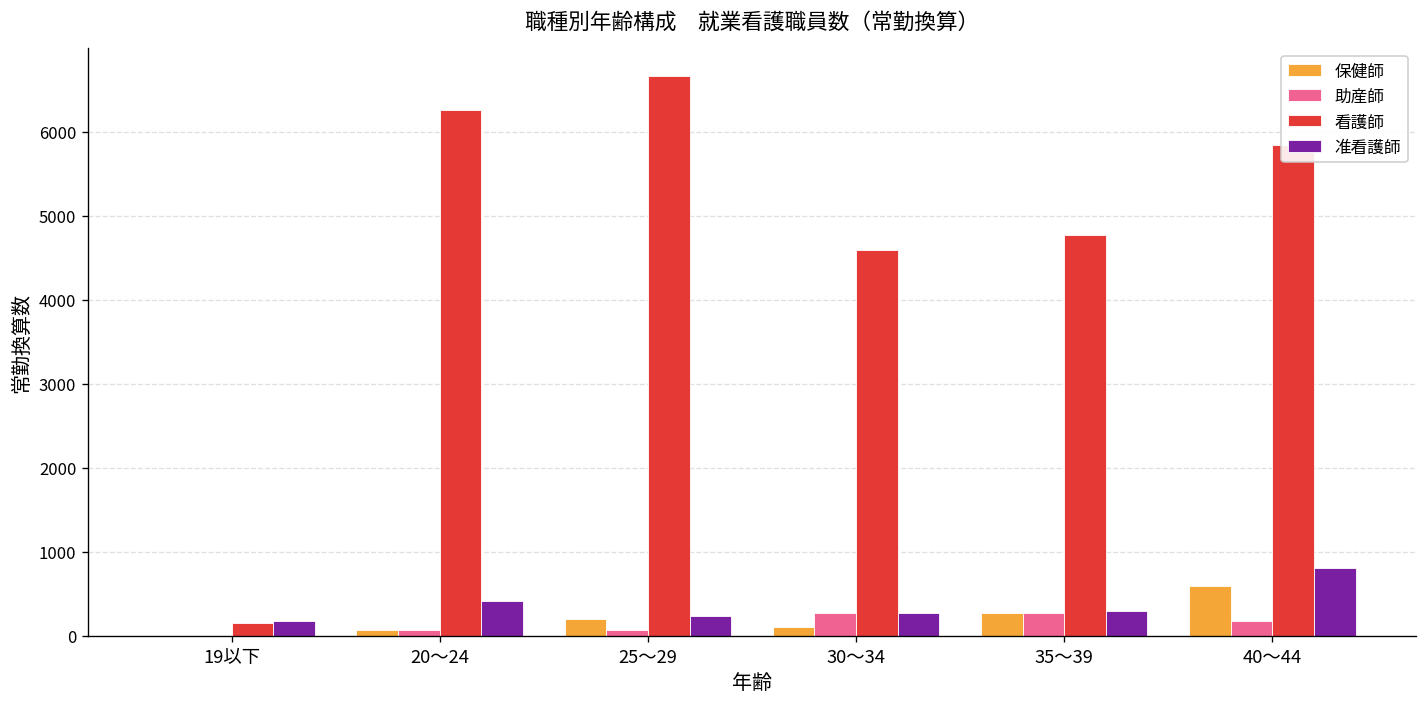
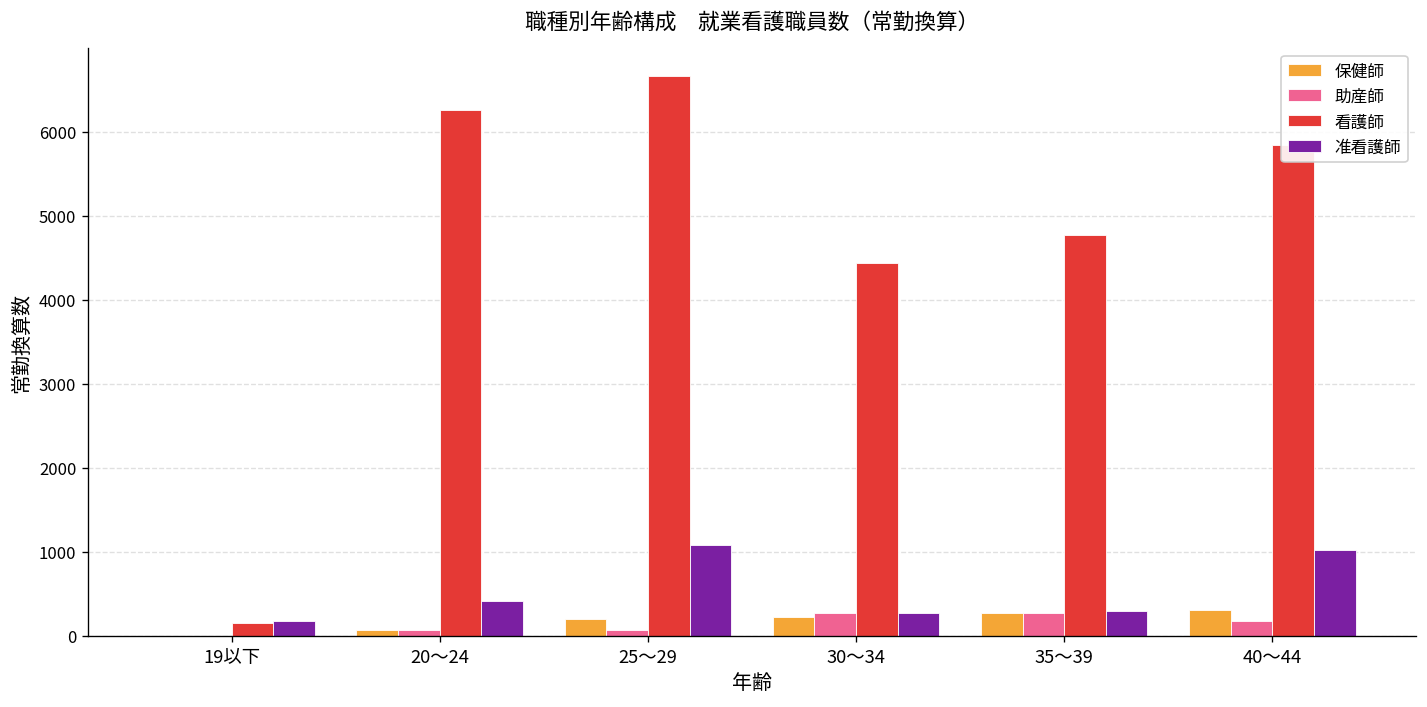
准看護師, 25～29: 200 -> 1100
保健師, 30～34: 100 -> 200
看護師, 30～34: 4600 -> 4400
保健師, 40～44: 600 -> 300
准看護師, 40～44: 800 -> 1000
